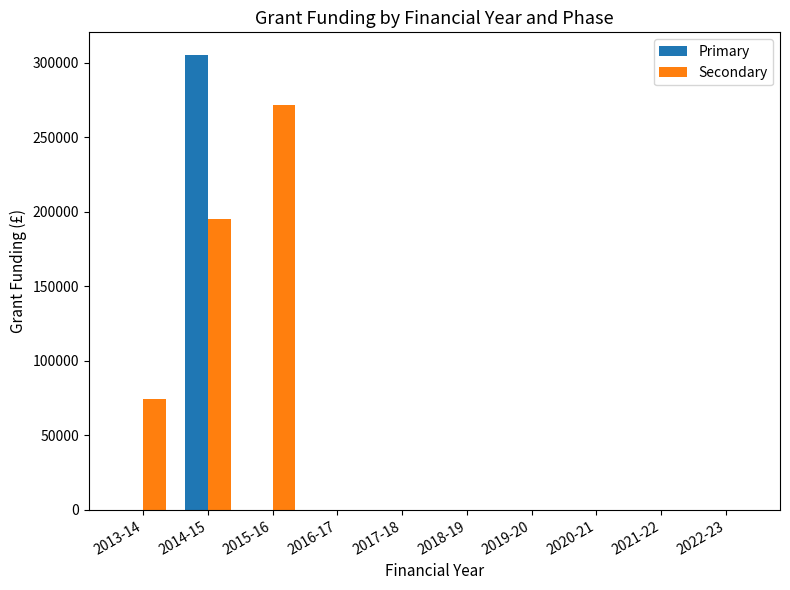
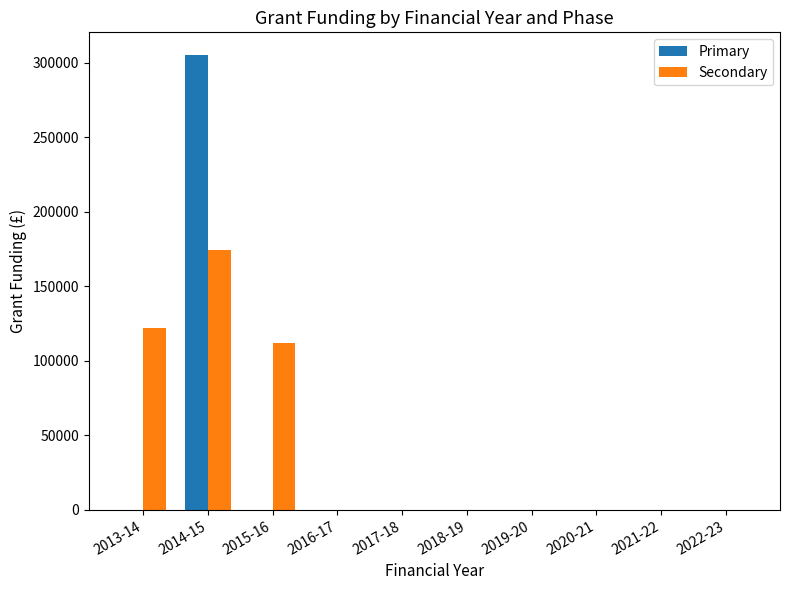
Secondary, 2013-14: 74000 -> 122000
Secondary, 2014-15: 195000 -> 174000
Secondary, 2015-16: 272000 -> 112000
